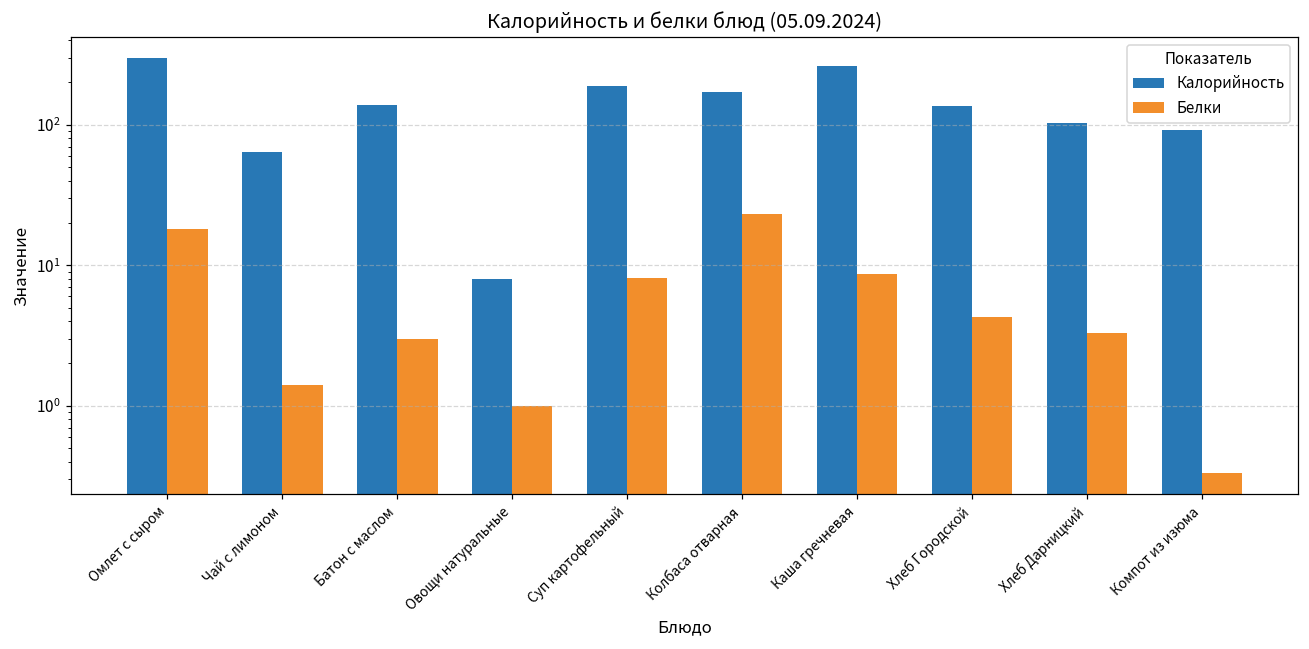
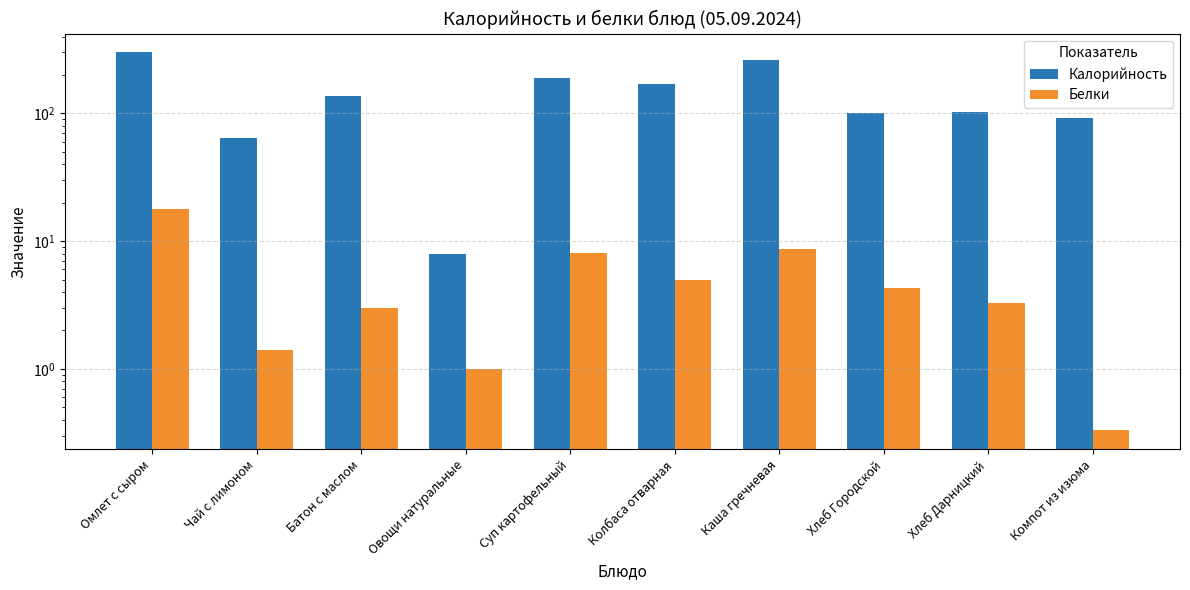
Белки, Колбаса отварная: 23 -> 5.0
Калорийность, Хлеб Городской: 140 -> 100
